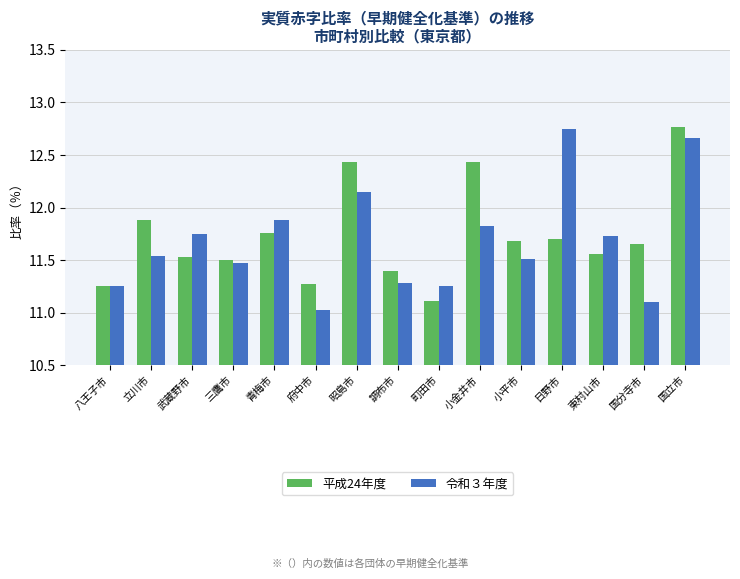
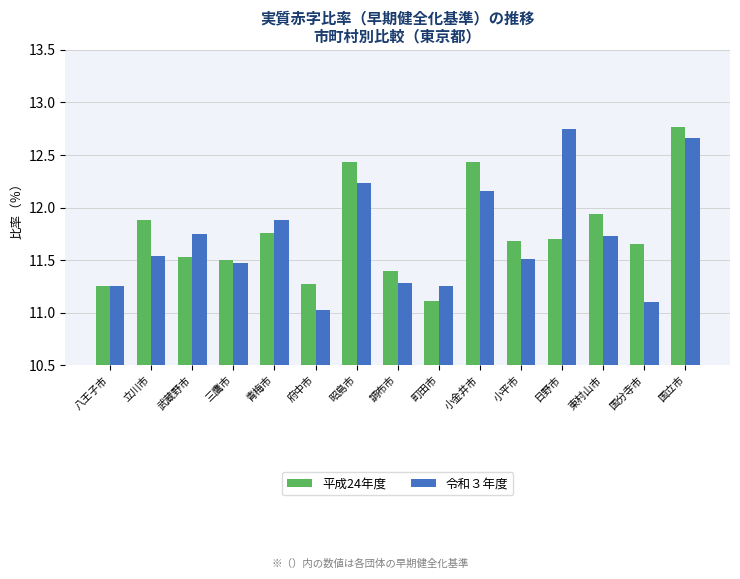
令和３年度, 昭島市: 12.15 -> 12.23
令和３年度, 小金井市: 11.82 -> 12.16
平成24年度, 東村山市: 11.56 -> 11.94
